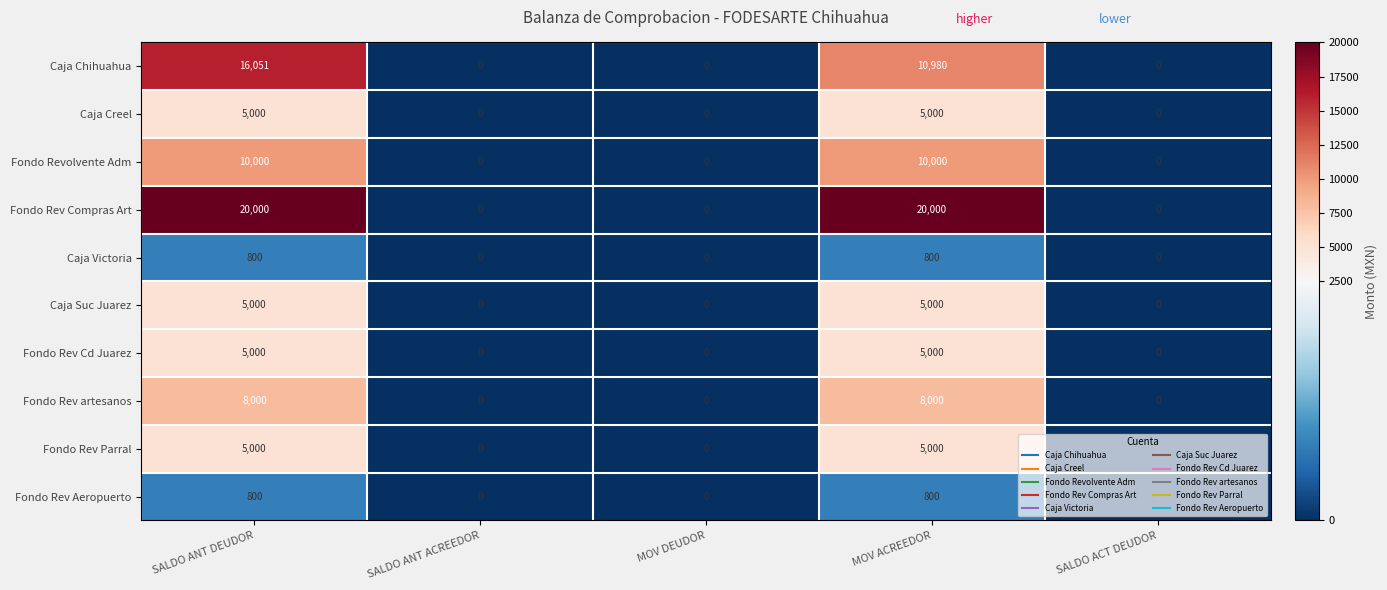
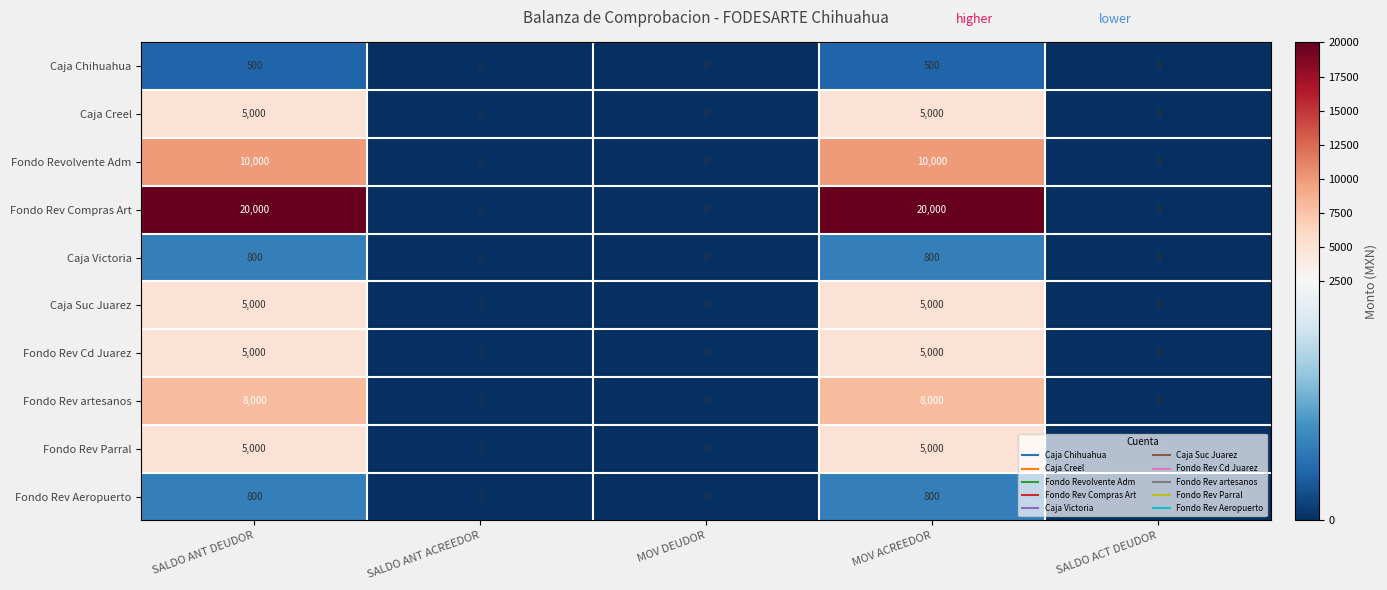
Caja Chihuahua, SALDO ANT DEUDOR: 16,051 -> 500
Caja Chihuahua, MOV ACREEDOR: 10,980 -> 500
